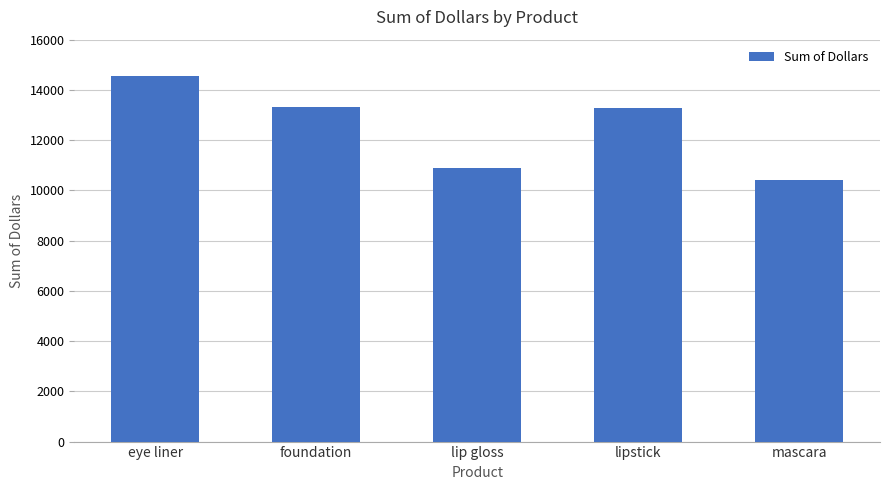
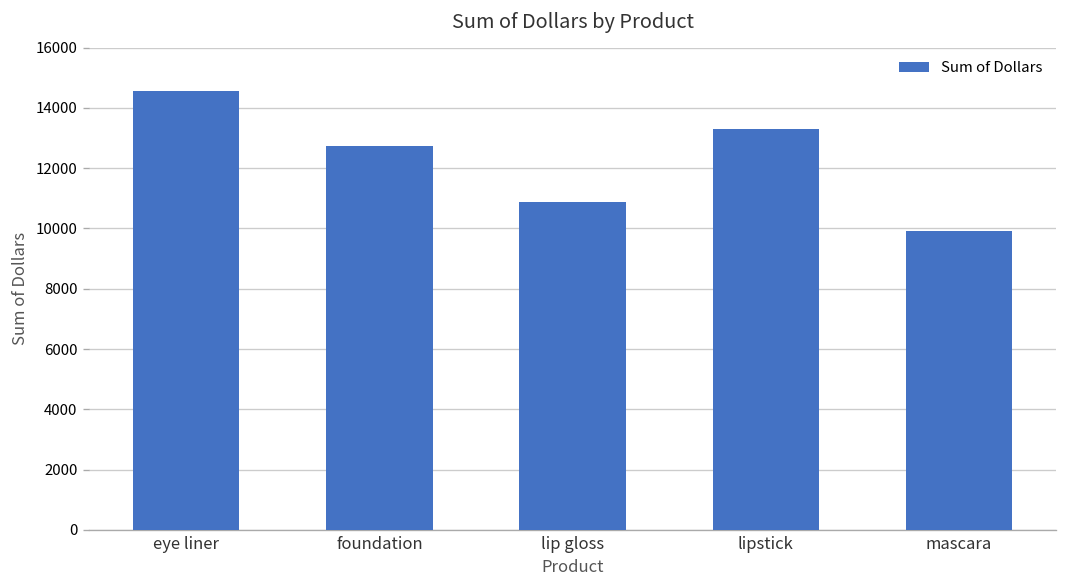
foundation: 13300 -> 12700
mascara: 10400 -> 9900
